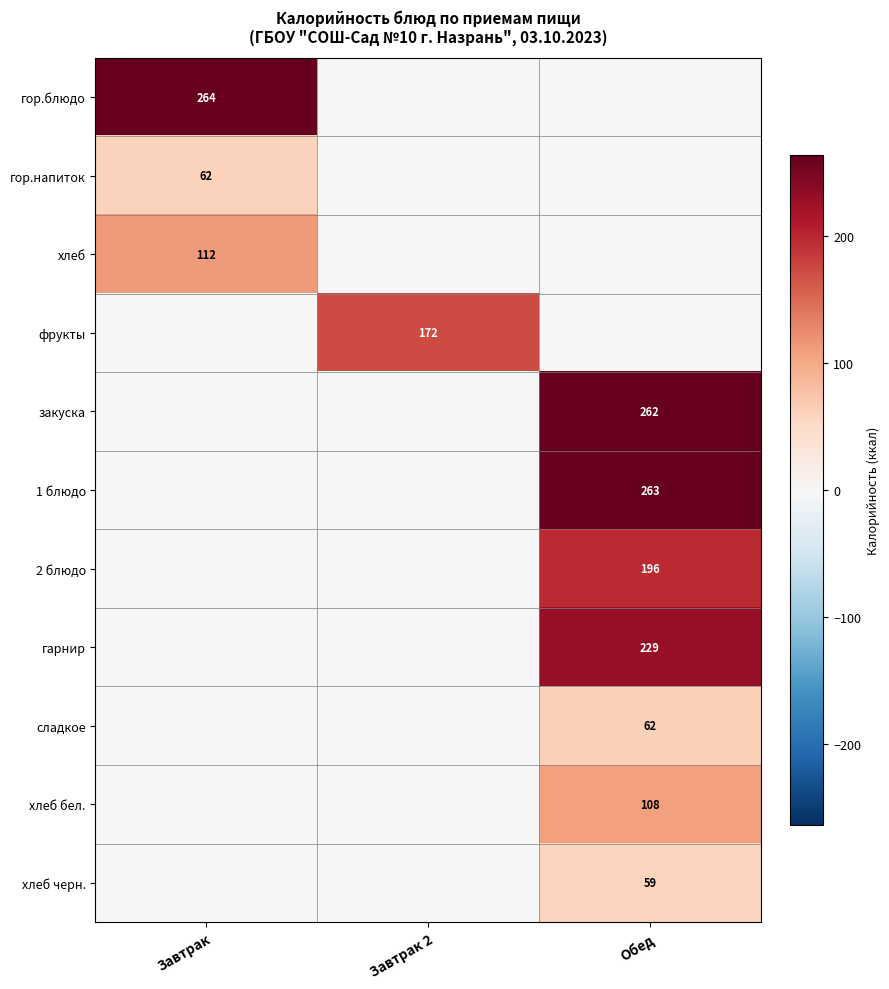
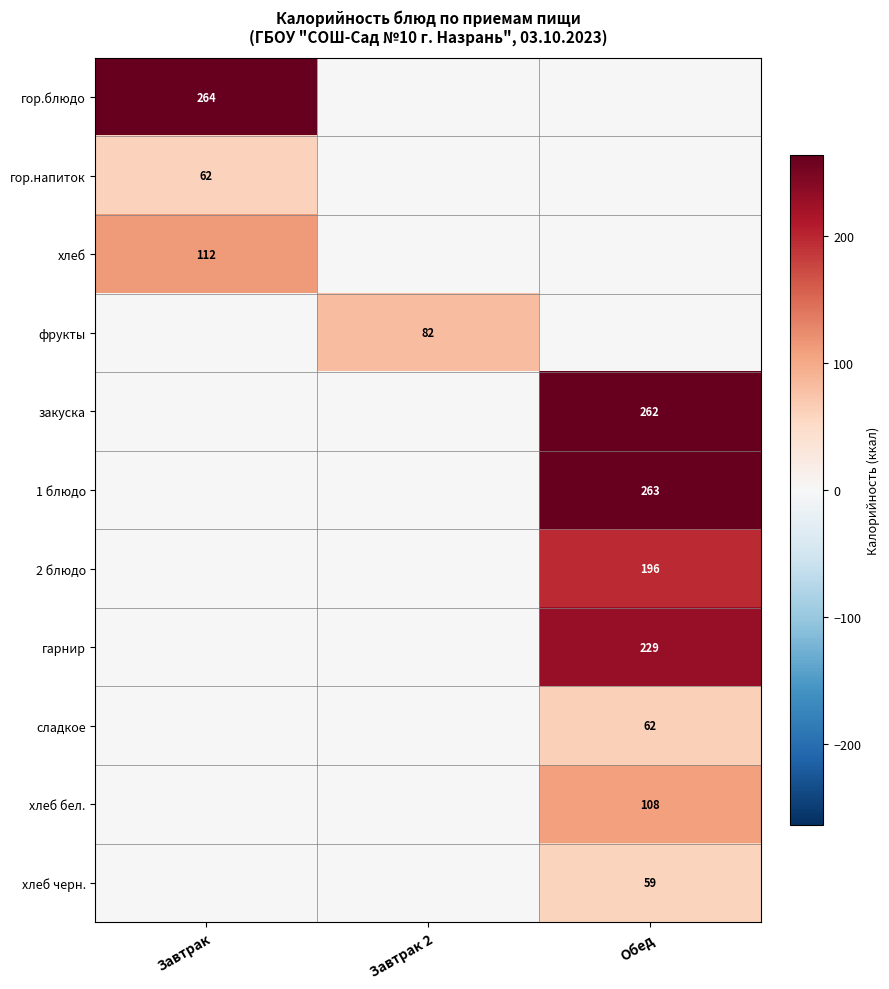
фрукты, Завтрак 2: 172 -> 82
